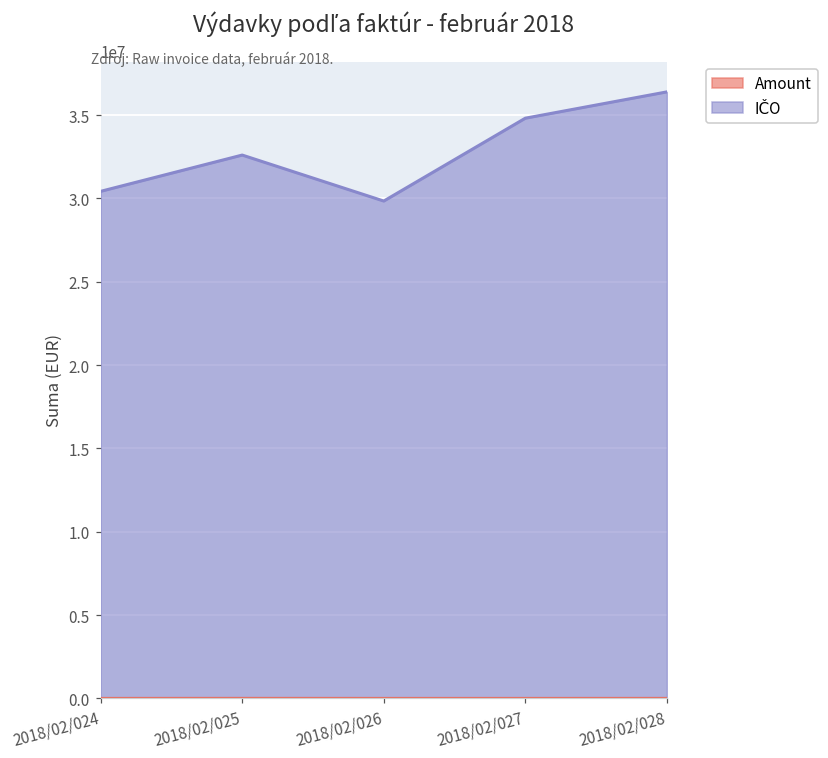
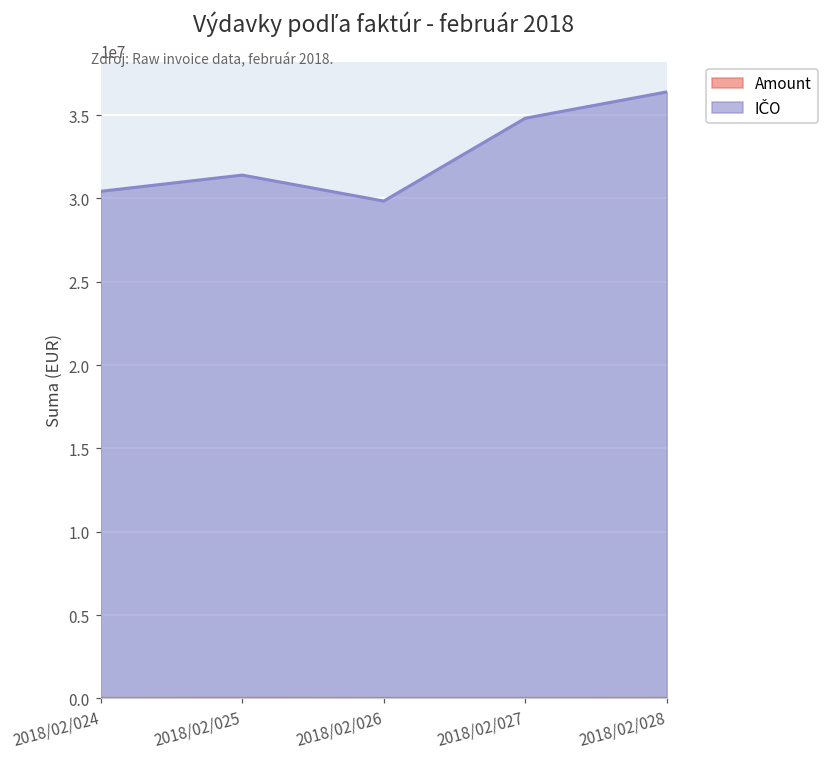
IČO, 2018/02/025: 32600000 -> 31400000
